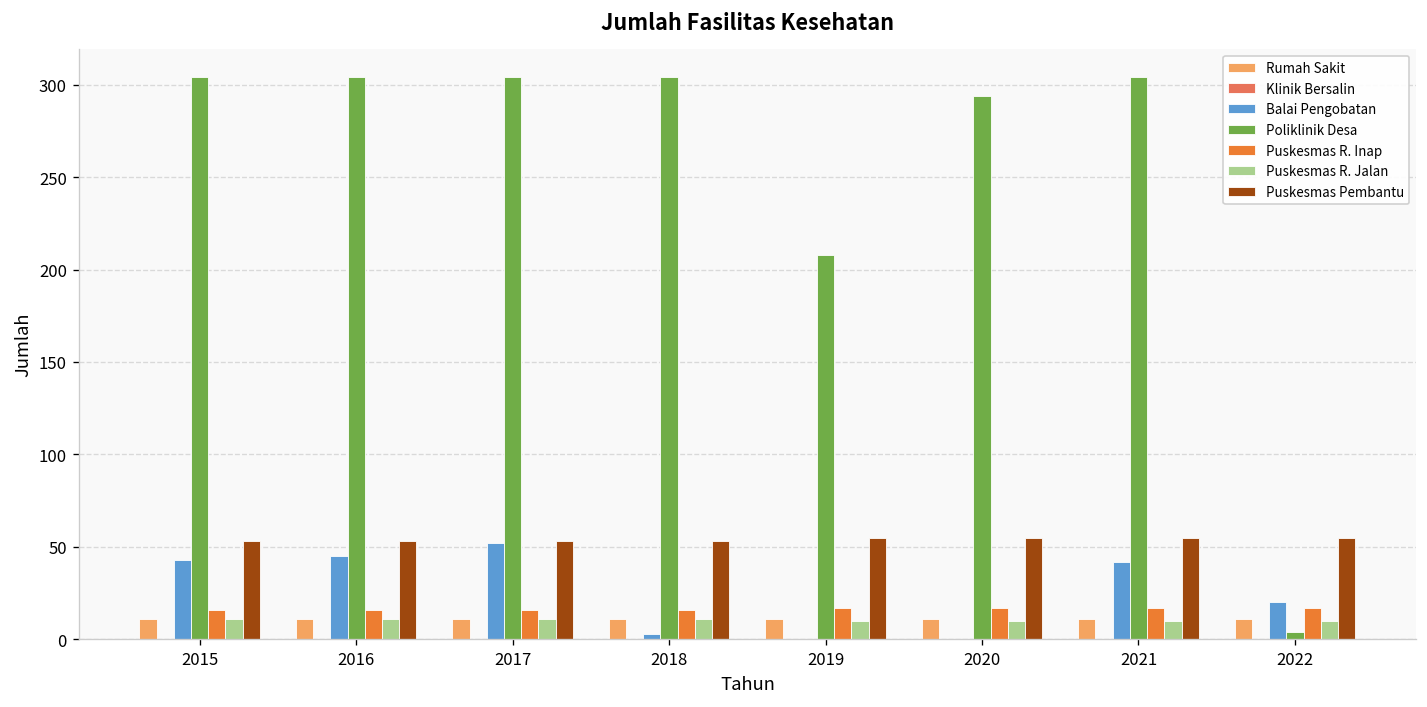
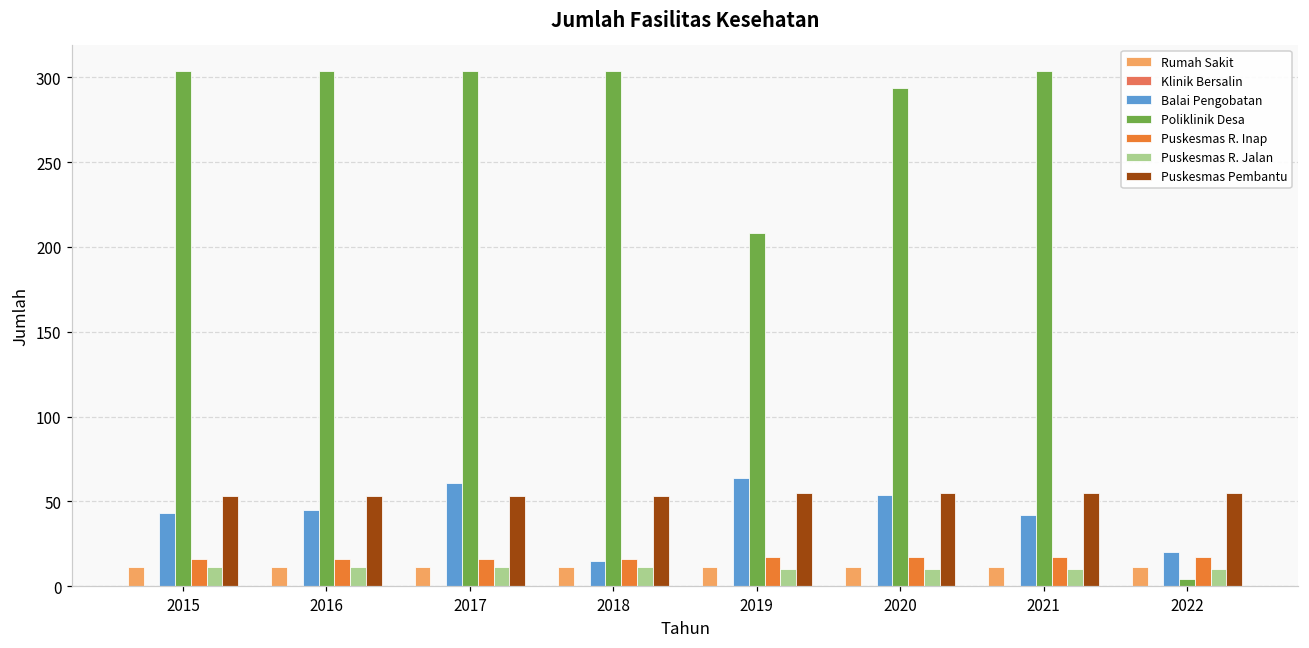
Balai Pengobatan, 2017: 52 -> 61
Balai Pengobatan, 2018: 3 -> 15
Balai Pengobatan, 2019: 0 -> 64
Balai Pengobatan, 2020: 0 -> 54
